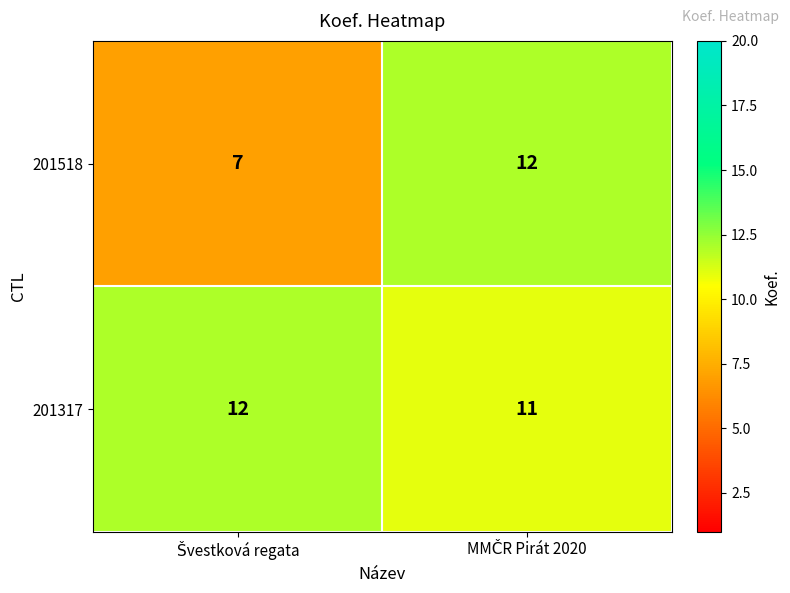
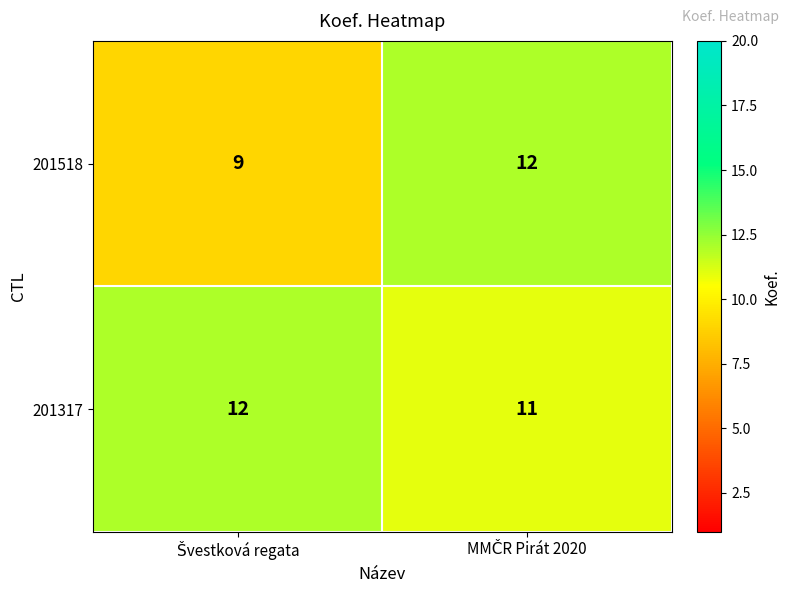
201518, Švestková regata: 7 -> 9
